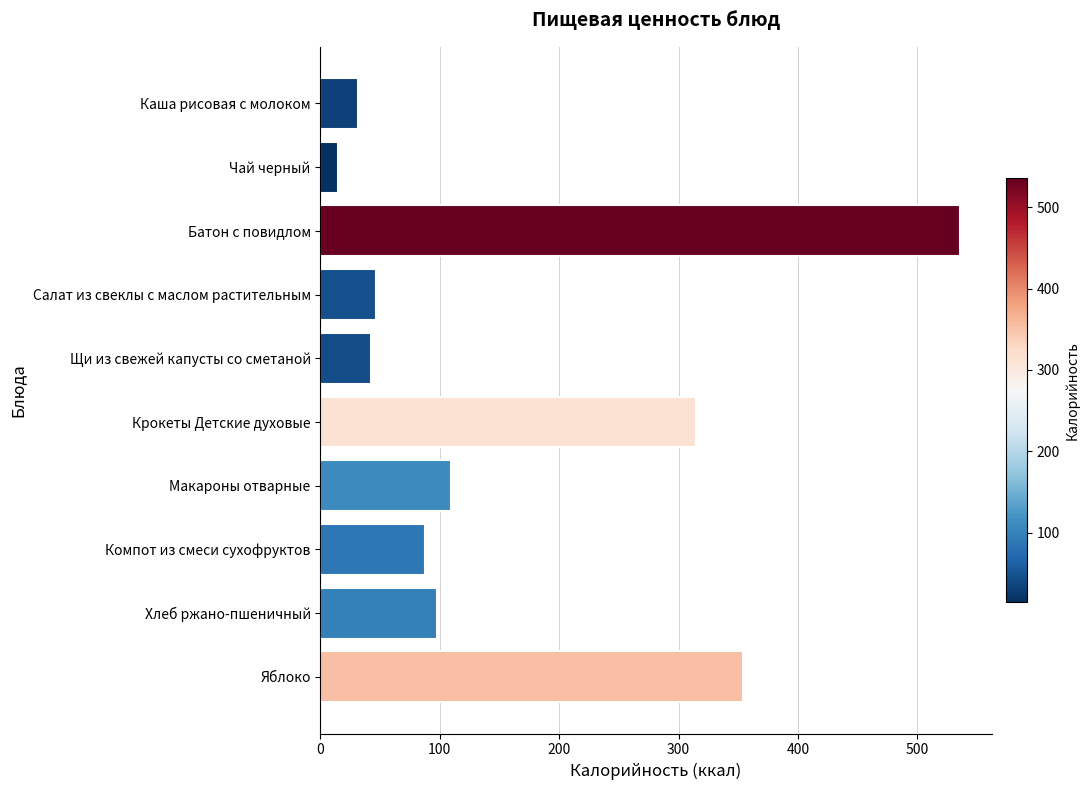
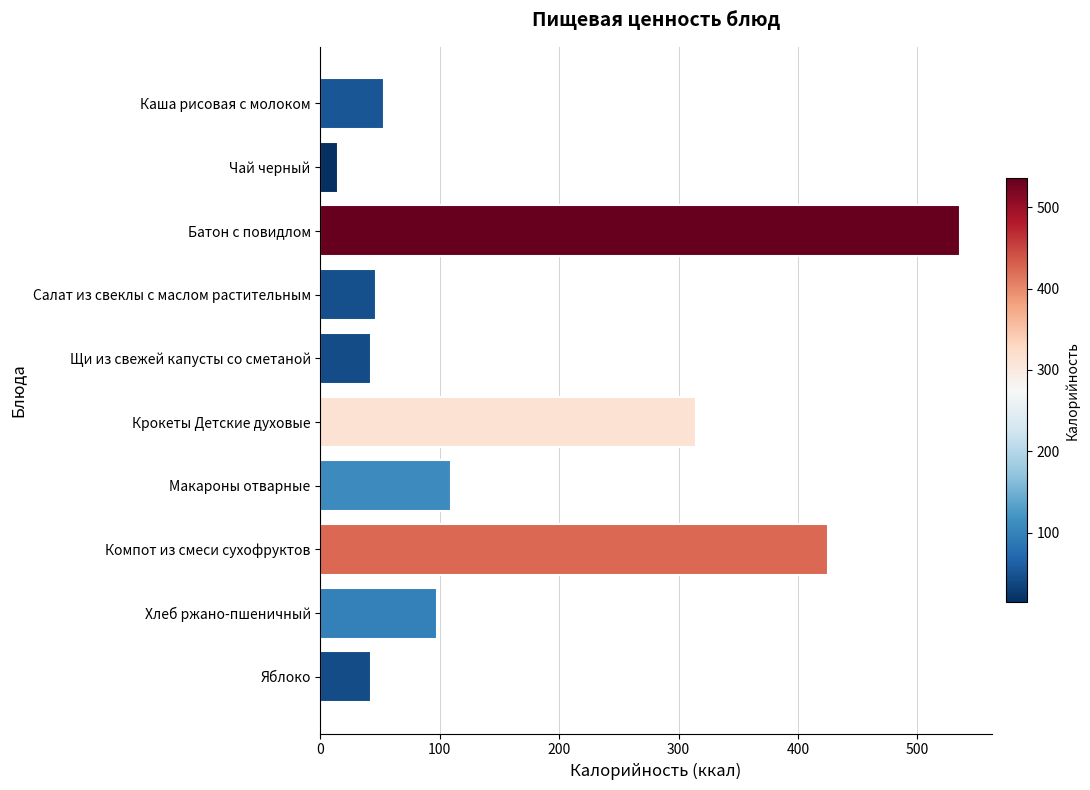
Каша рисовая с молоком: 32 -> 53
Компот из смеси сухофруктов: 88 -> 426
Яблоко: 354 -> 43
